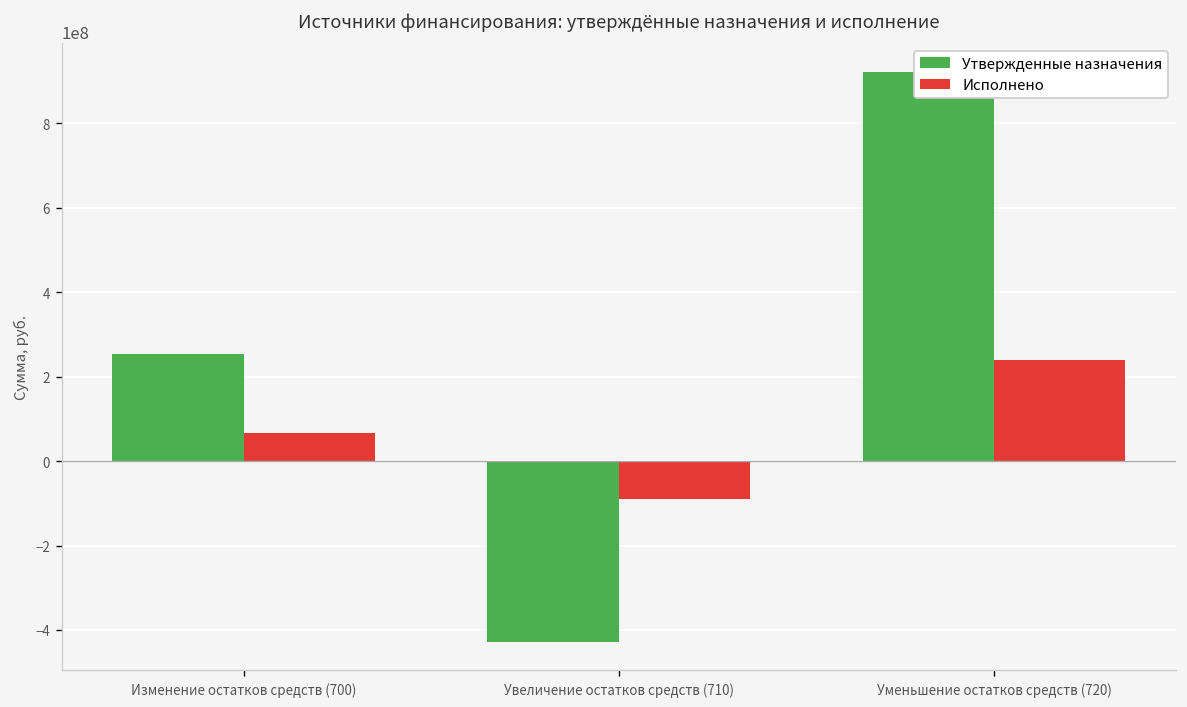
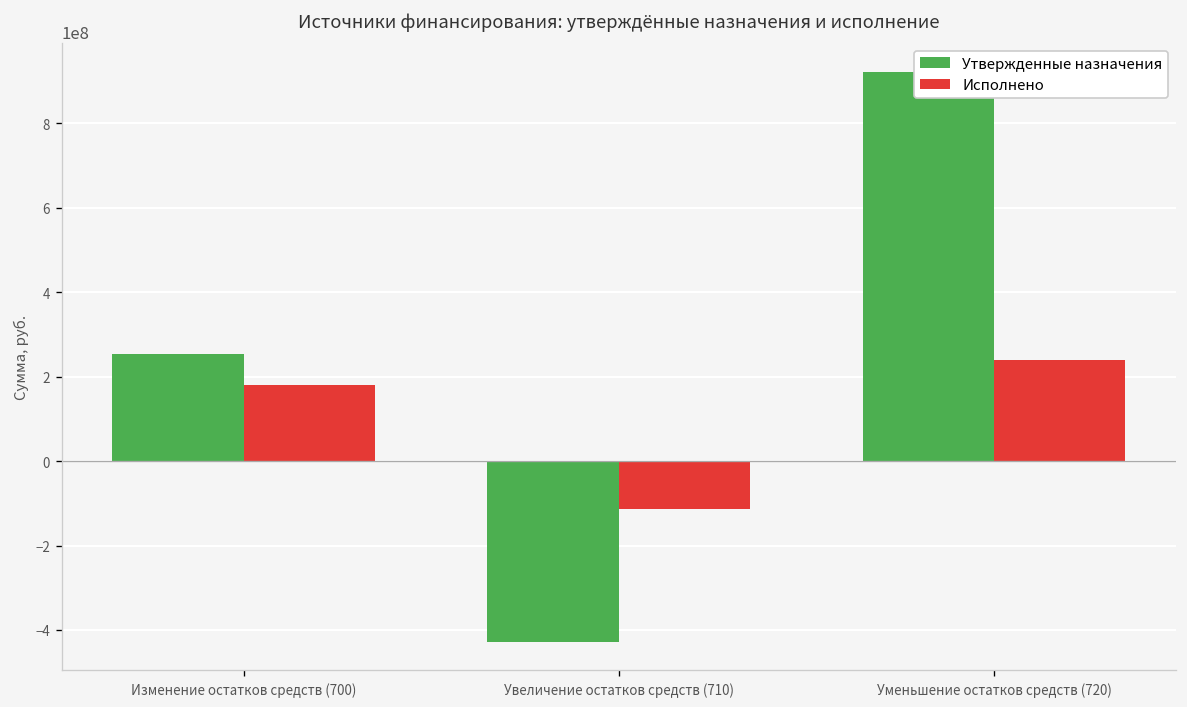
Исполнено, Изменение остатков средств (700): 70000000 -> 180000000
Исполнено, Увеличение остатков средств (710): -90000000 -> -110000000
